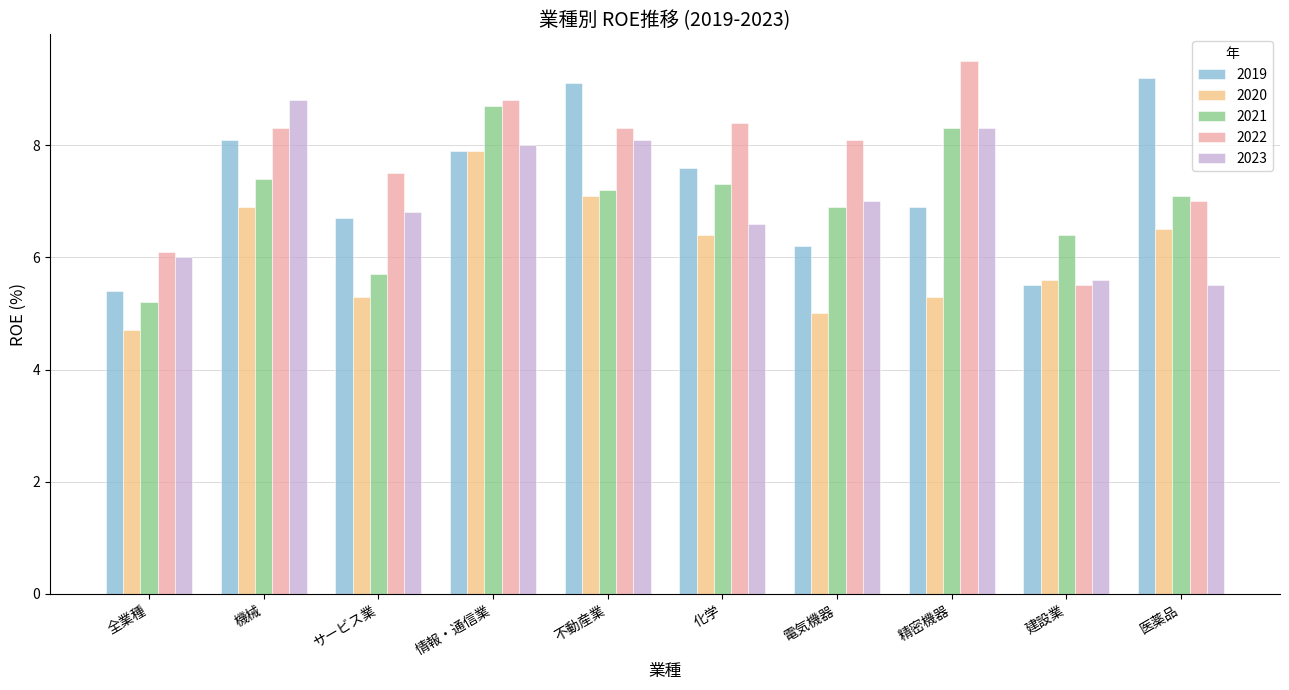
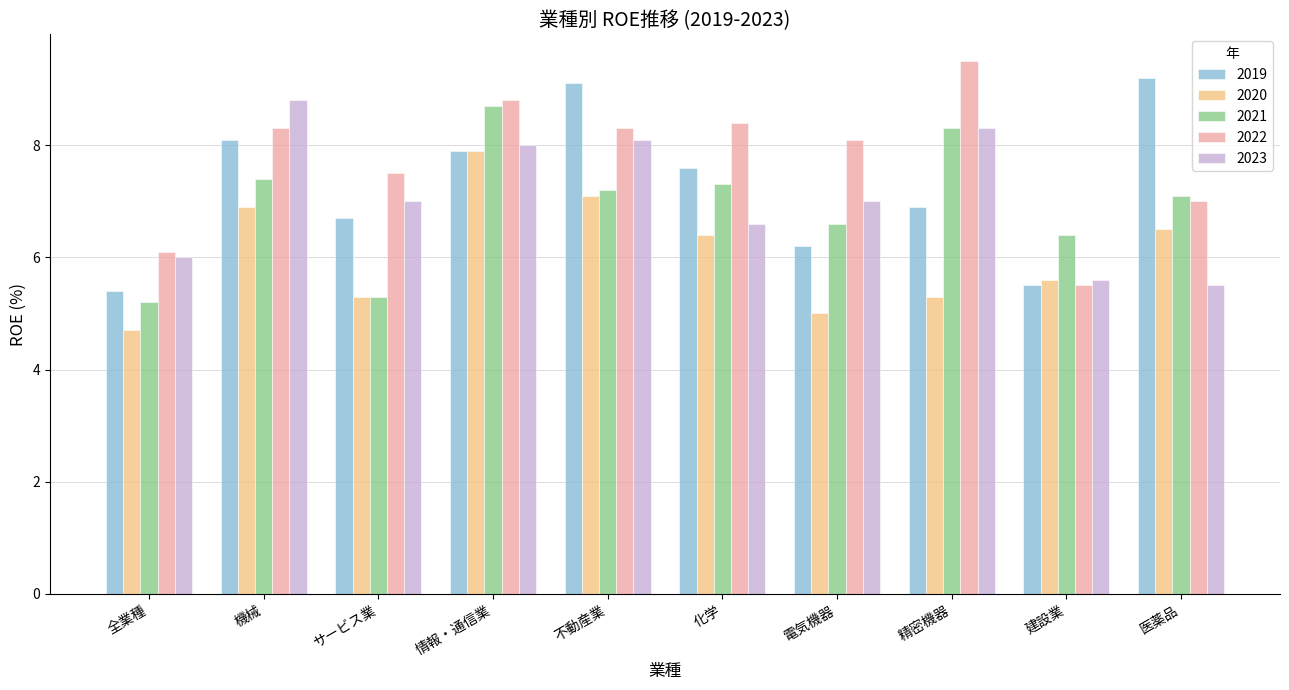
2021, サービス業: 5.7 -> 5.3
2023, サービス業: 6.8 -> 7.0
2021, 電気機器: 6.9 -> 6.6
